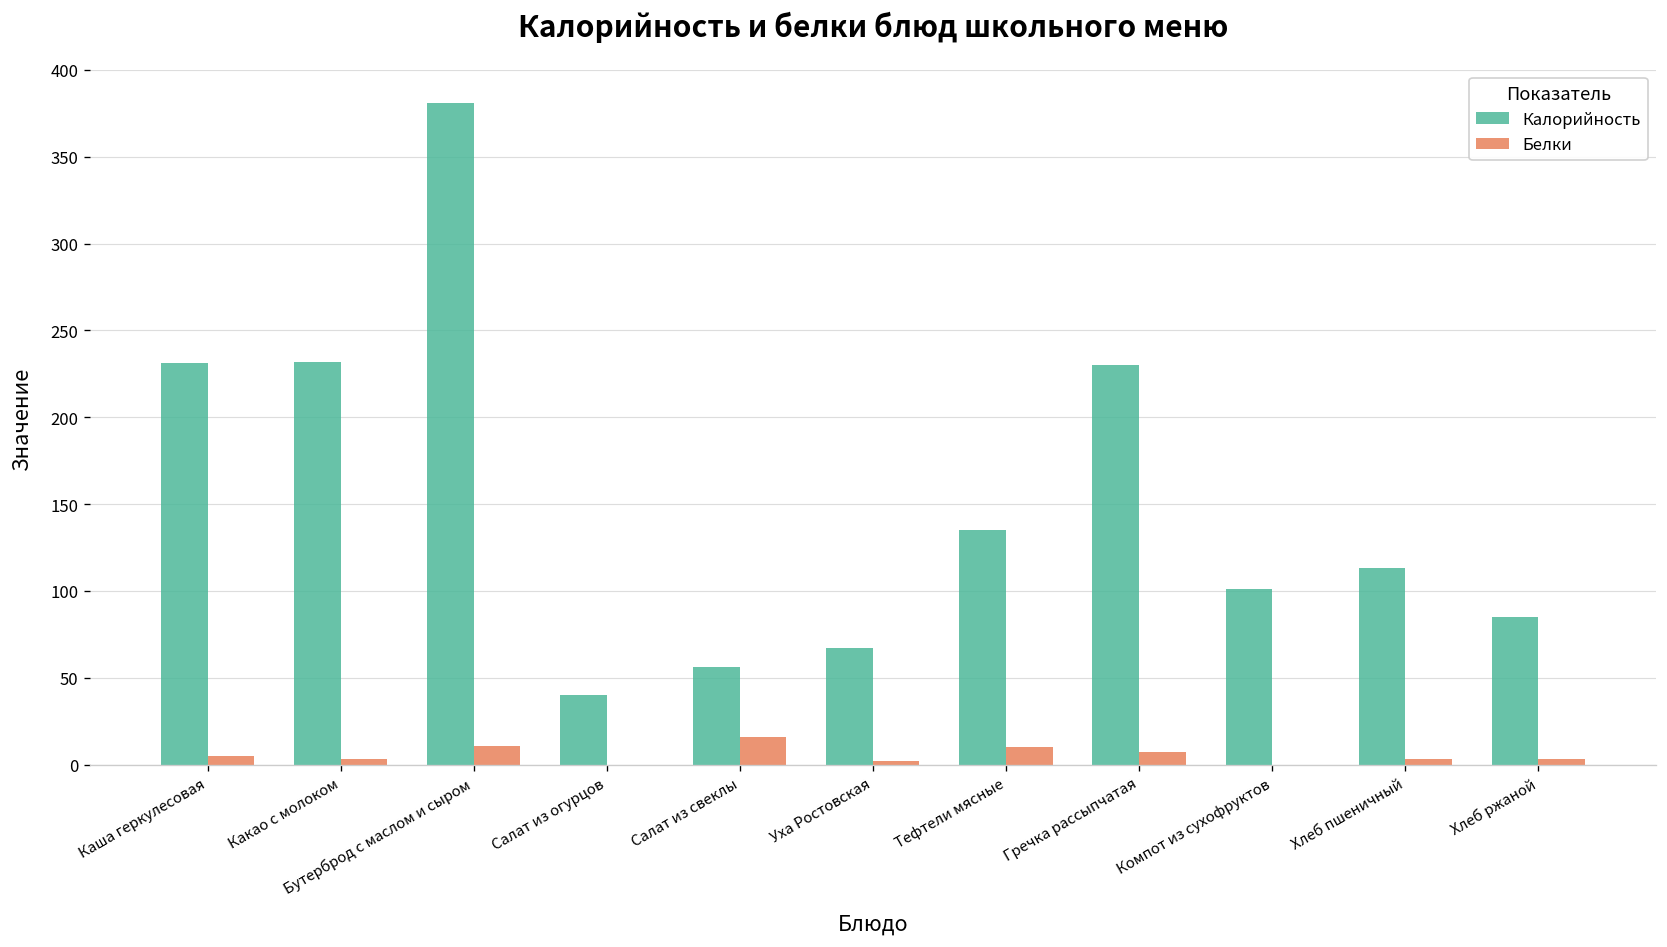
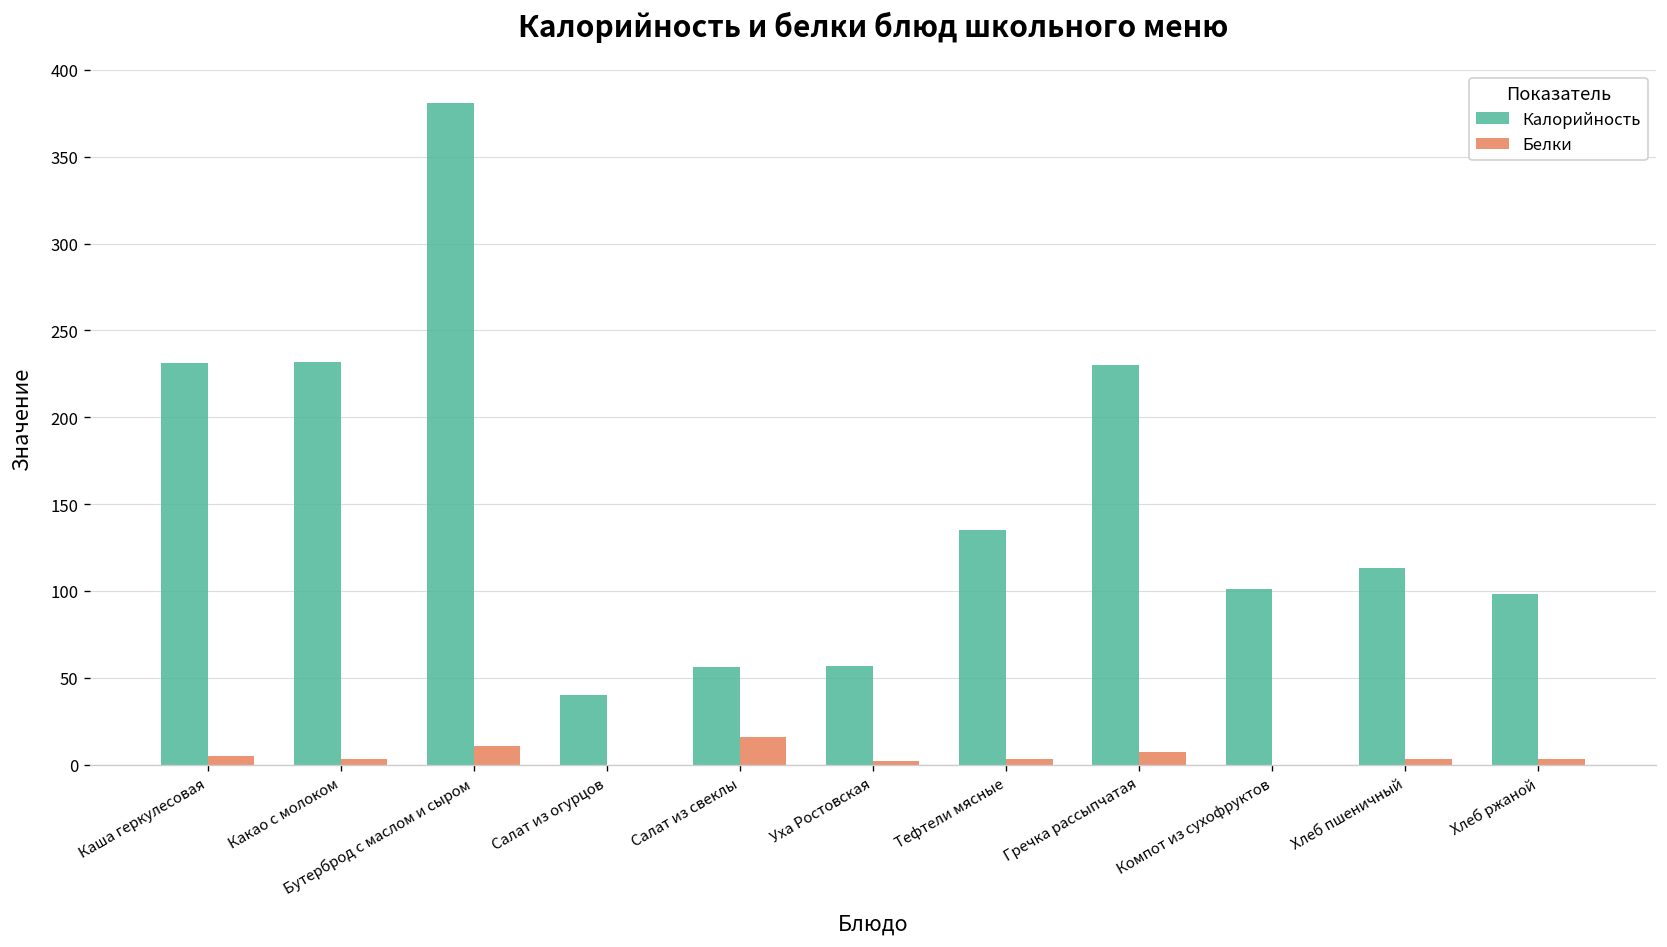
Калорийность, Уха Ростовская: 67 -> 57
Белки, Тефтели мясные: 10 -> 3
Калорийность, Хлеб ржаной: 85 -> 98
